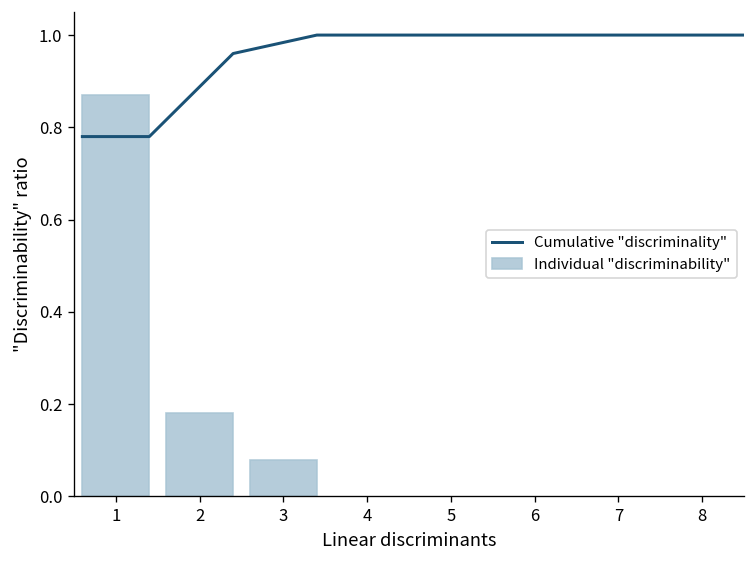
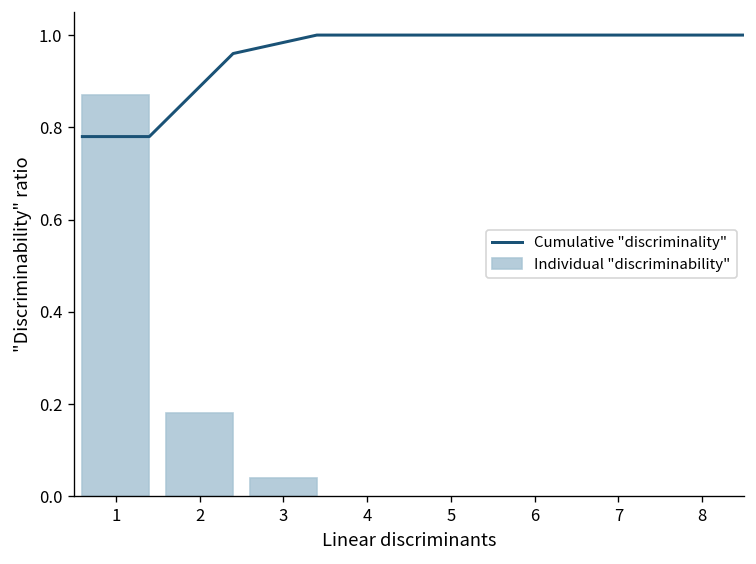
Individual "discriminability", 3: 0.08 -> 0.04
